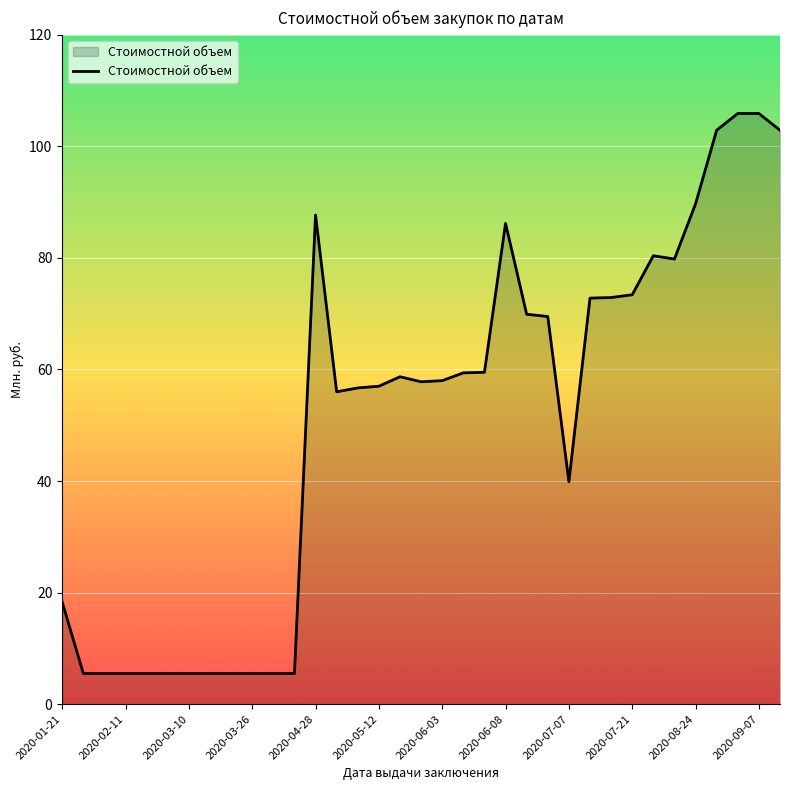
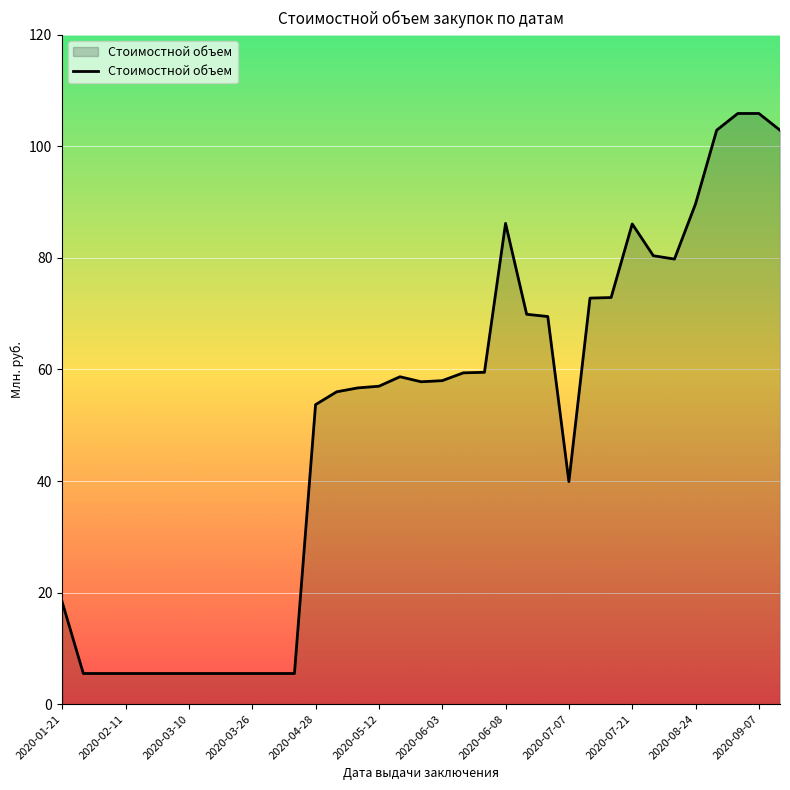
2020-04-28: 88 -> 54
2020-07-21: 73 -> 86
